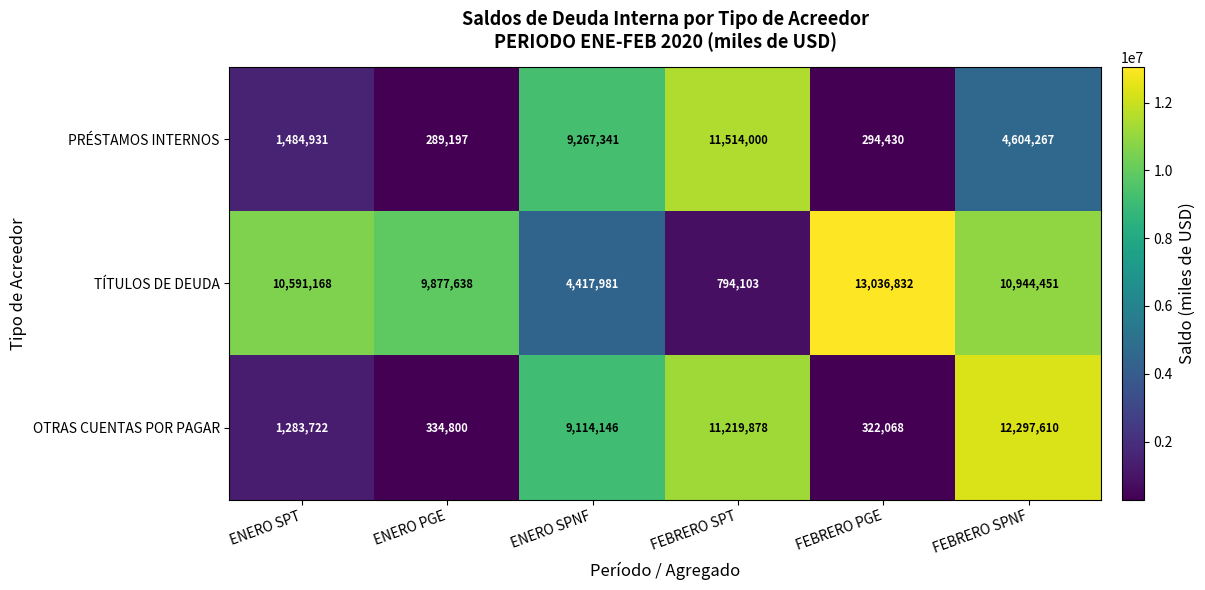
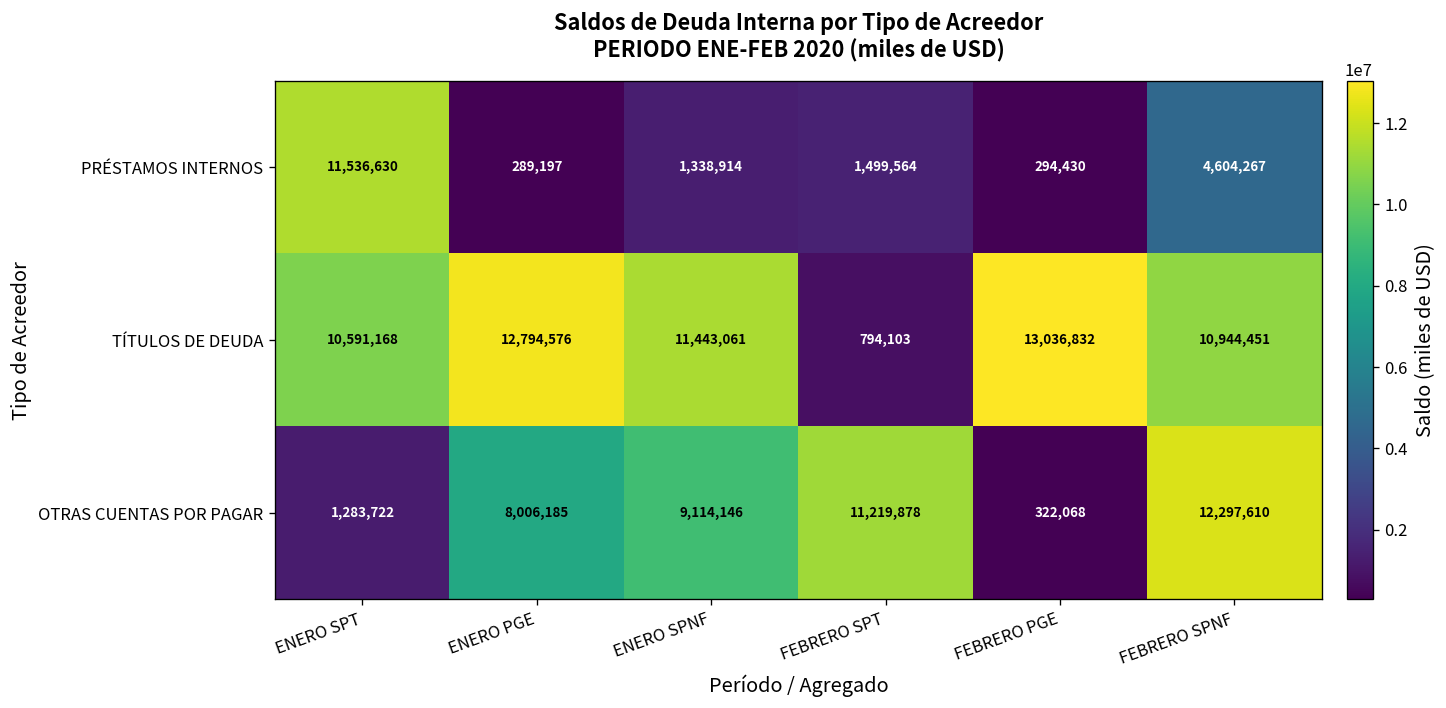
PRÉSTAMOS INTERNOS, ENERO SPT: 1,484,931 -> 11,536,630
PRÉSTAMOS INTERNOS, ENERO SPNF: 9,267,341 -> 1,338,914
PRÉSTAMOS INTERNOS, FEBRERO SPT: 11,514,000 -> 1,499,564
TÍTULOS DE DEUDA, ENERO PGE: 9,877,638 -> 12,794,576
TÍTULOS DE DEUDA, ENERO SPNF: 4,417,981 -> 11,443,061
OTRAS CUENTAS POR PAGAR, ENERO PGE: 334,800 -> 8,006,185
